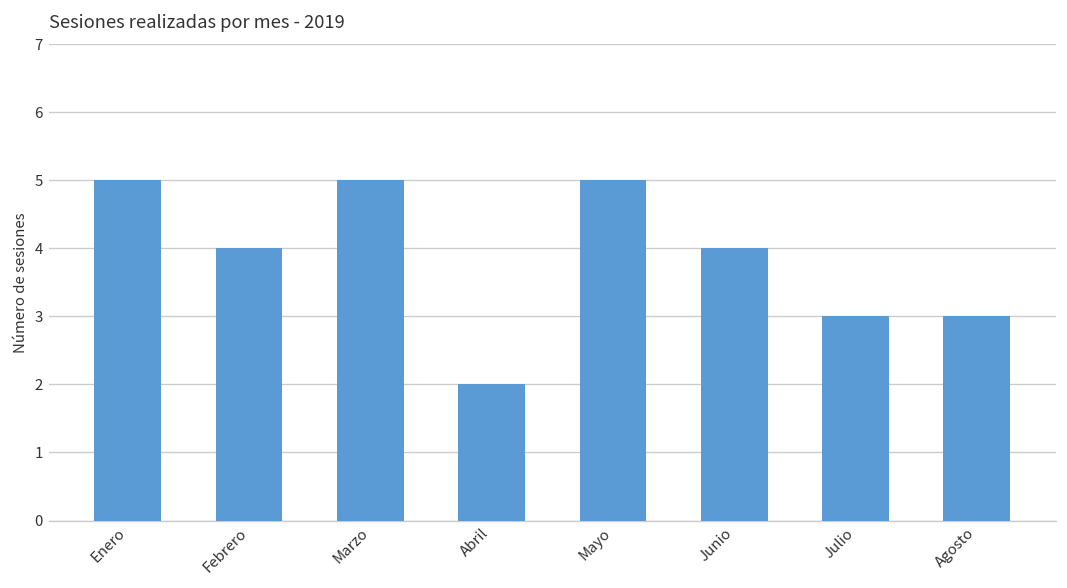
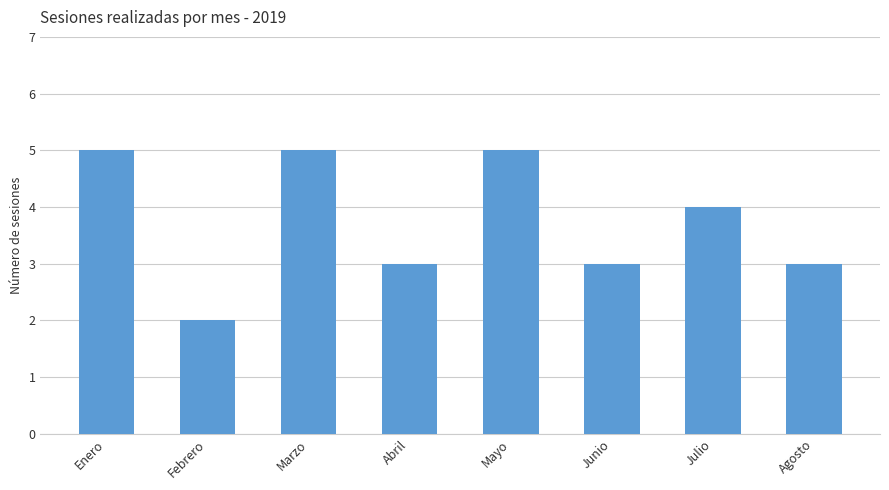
Febrero: 4 -> 2
Abril: 2 -> 3
Junio: 4 -> 3
Julio: 3 -> 4
